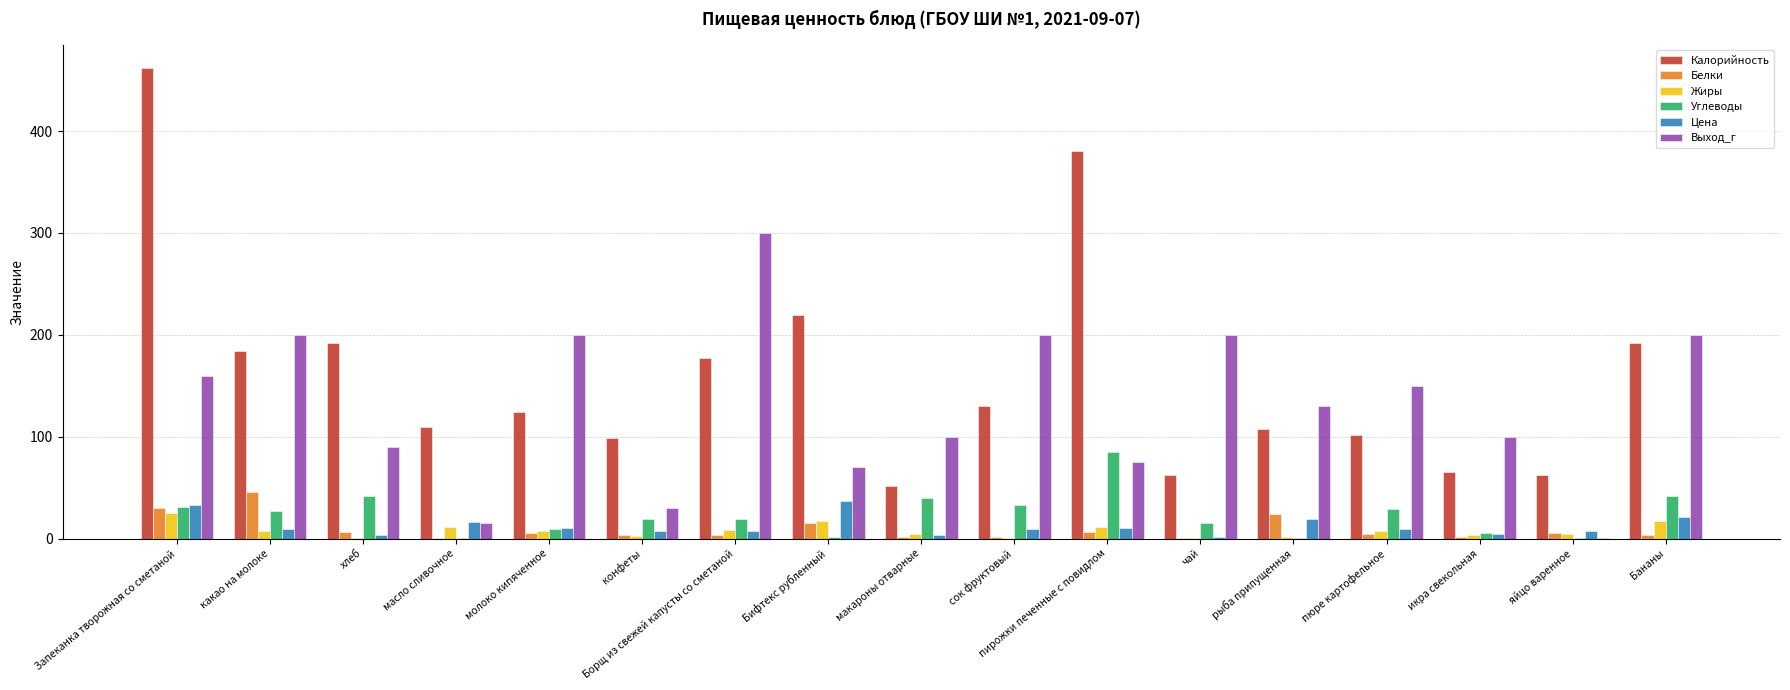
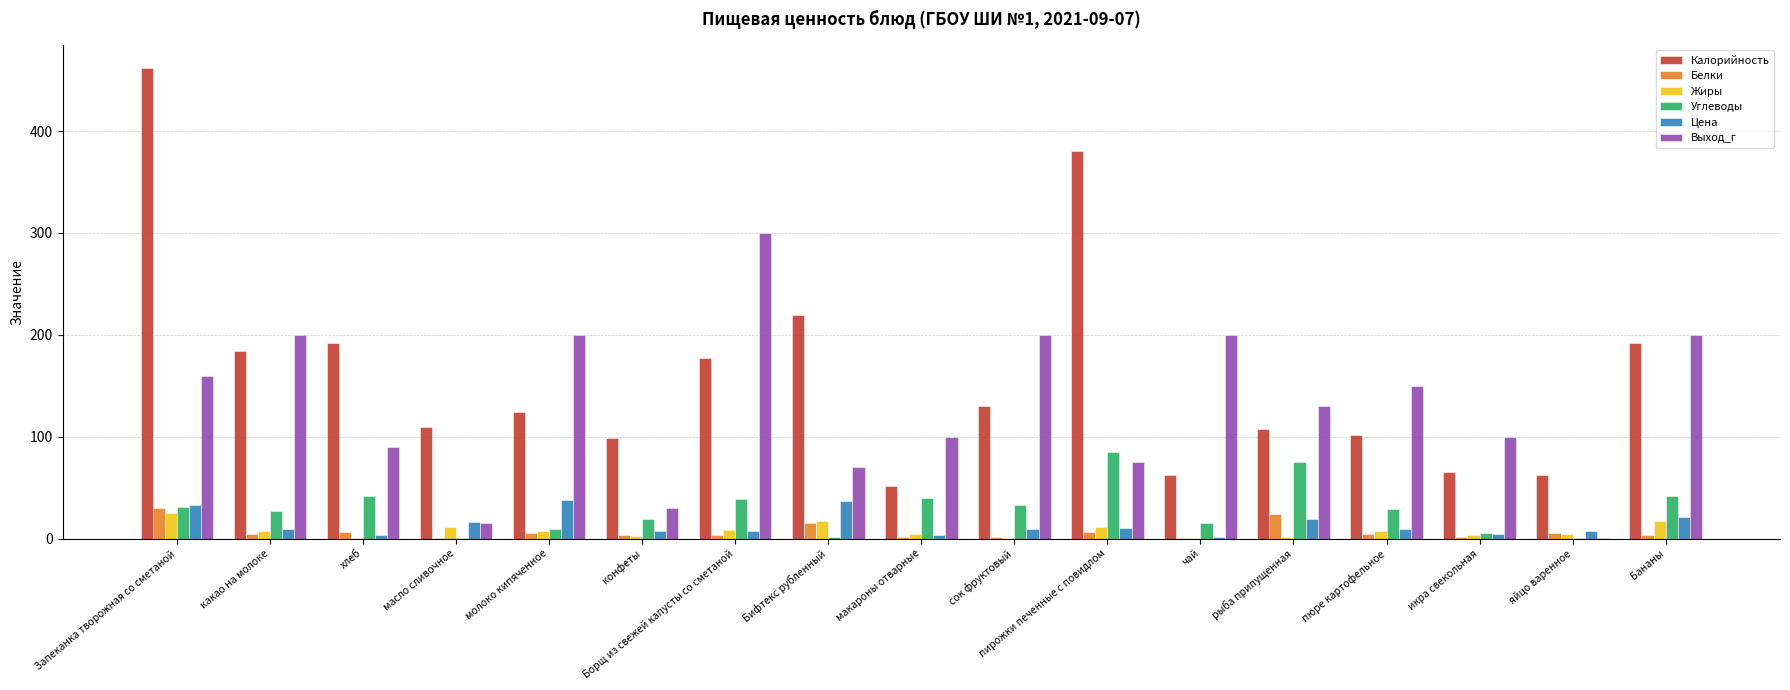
Белки, какао на молоке: 46 -> 5
Цена, молоко кипяченное: 10 -> 38
Углеводы, Борщ из свежей капусты со сметаной: 19 -> 39
Углеводы, рыба припущенная: 0 -> 76
